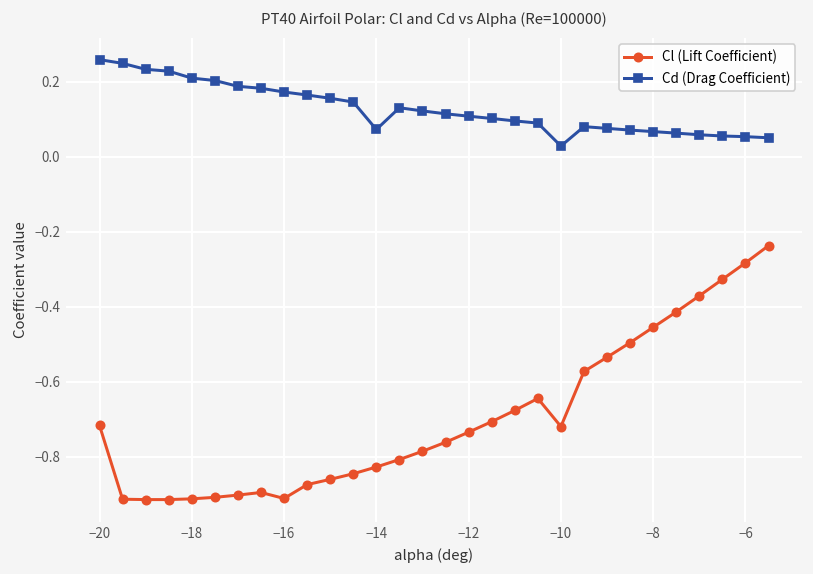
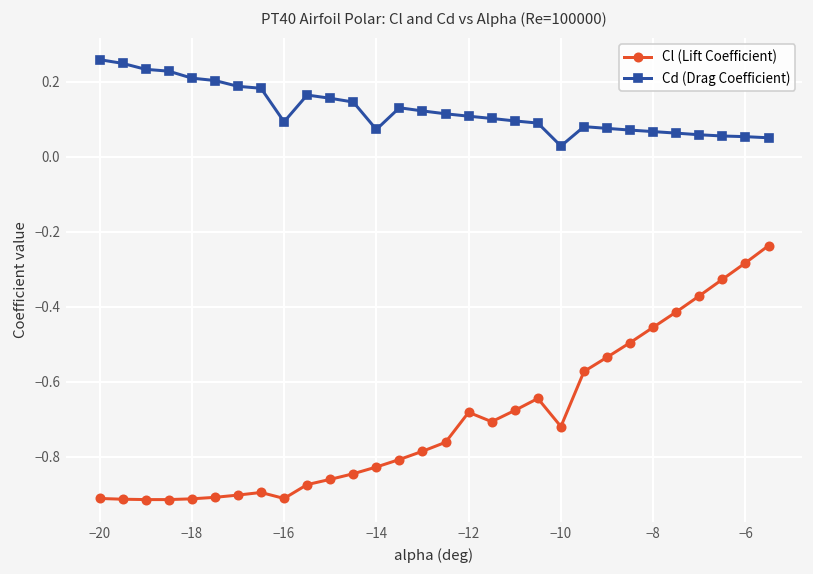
Cl (Lift Coefficient), −20: -0.72 -> -0.91
Cd (Drag Coefficient), −16: 0.17 -> 0.09
Cl (Lift Coefficient), −12: -0.74 -> -0.68
